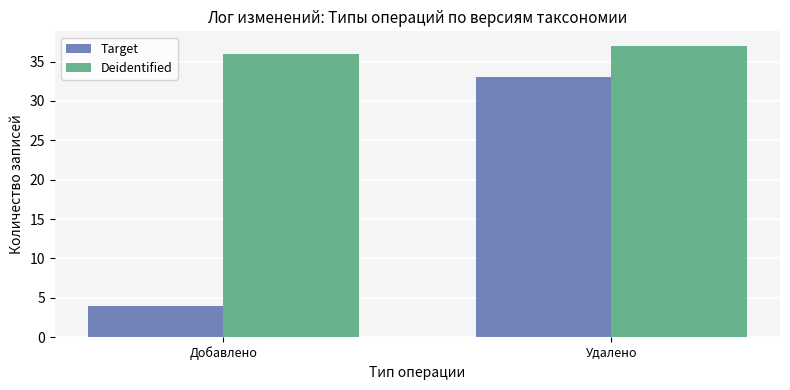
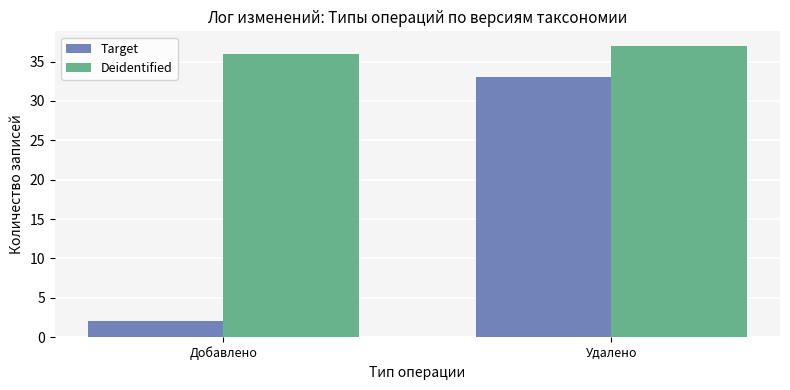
Target, Добавлено: 4 -> 2
